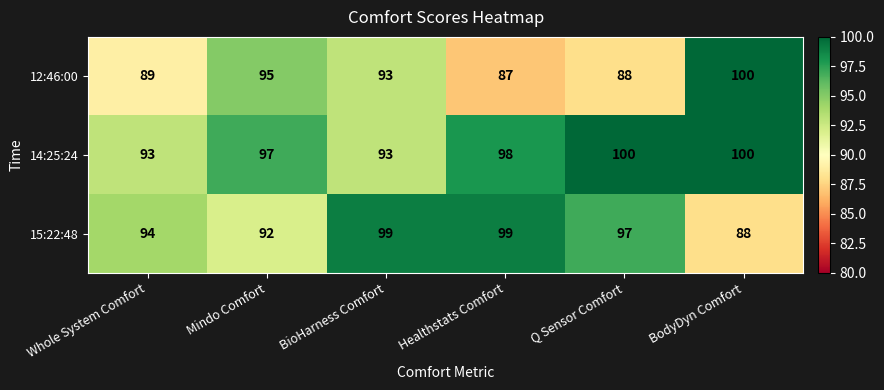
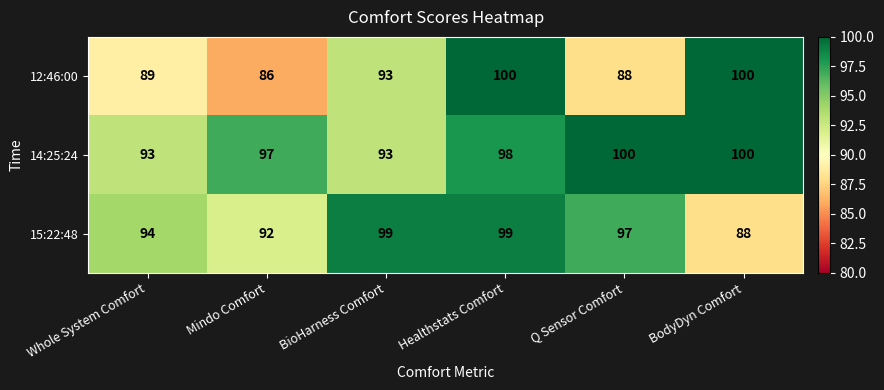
12:46:00, Mindo Comfort: 95 -> 86
12:46:00, Healthstats Comfort: 87 -> 100
